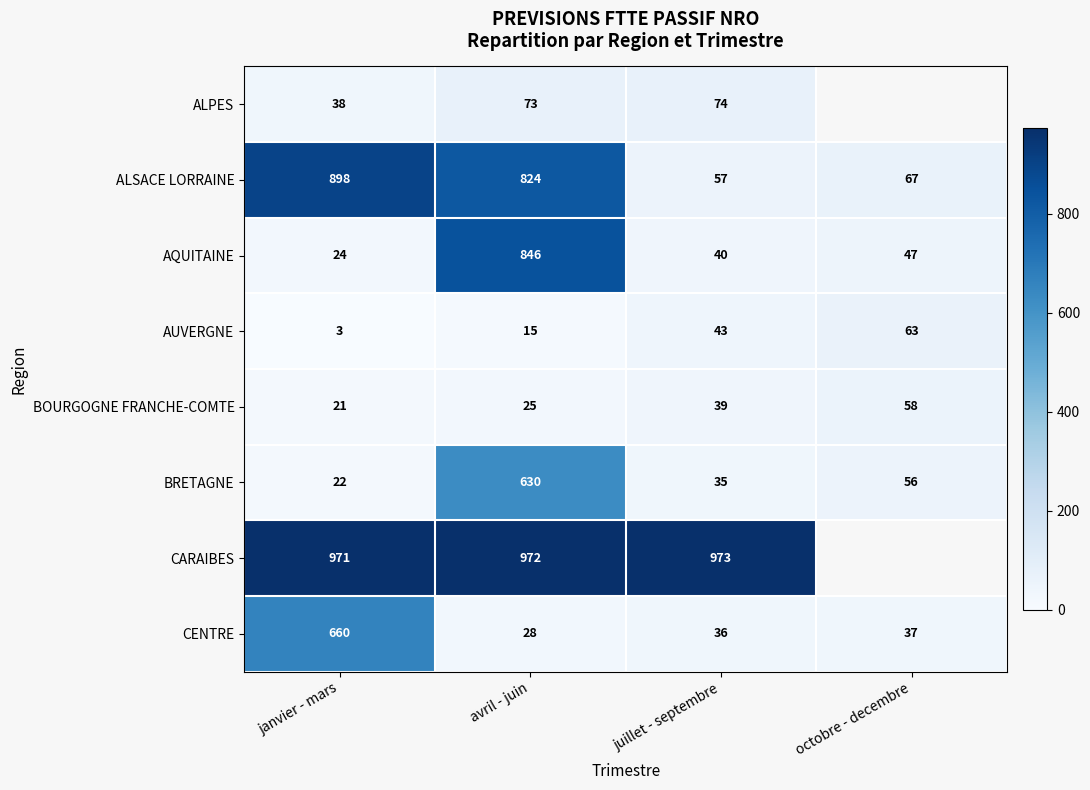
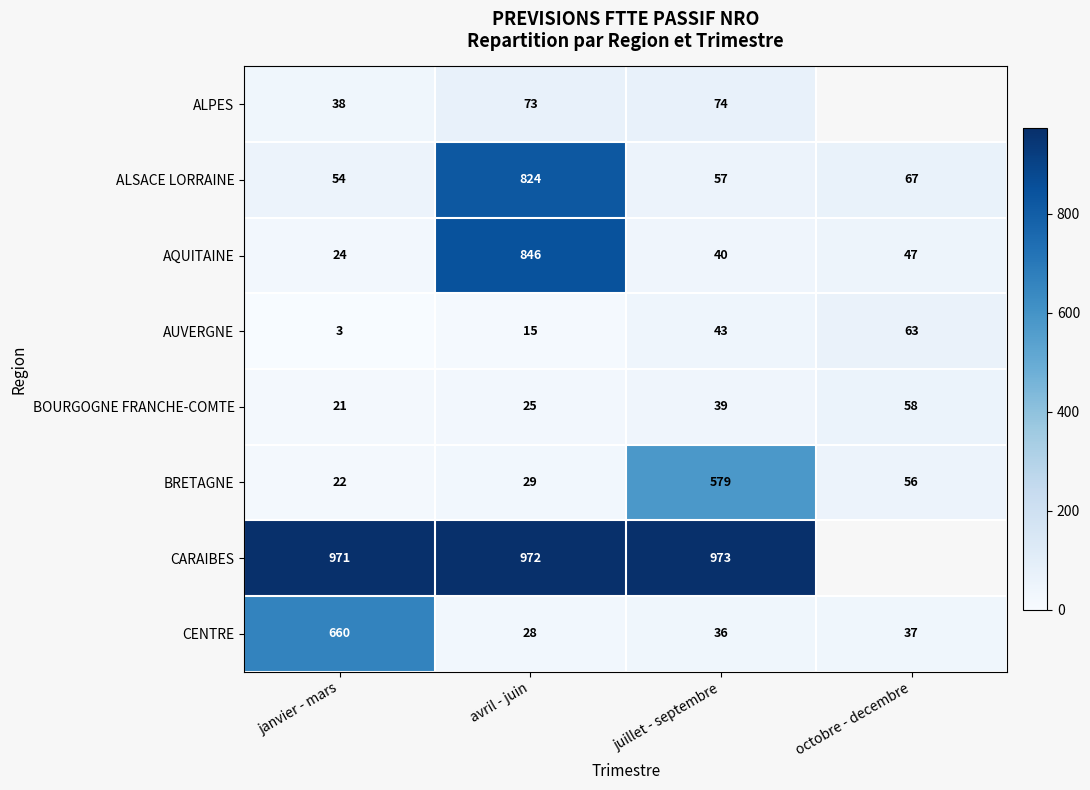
ALSACE LORRAINE, janvier - mars: 898 -> 54
BRETAGNE, avril - juin: 630 -> 29
BRETAGNE, juillet - septembre: 35 -> 579
